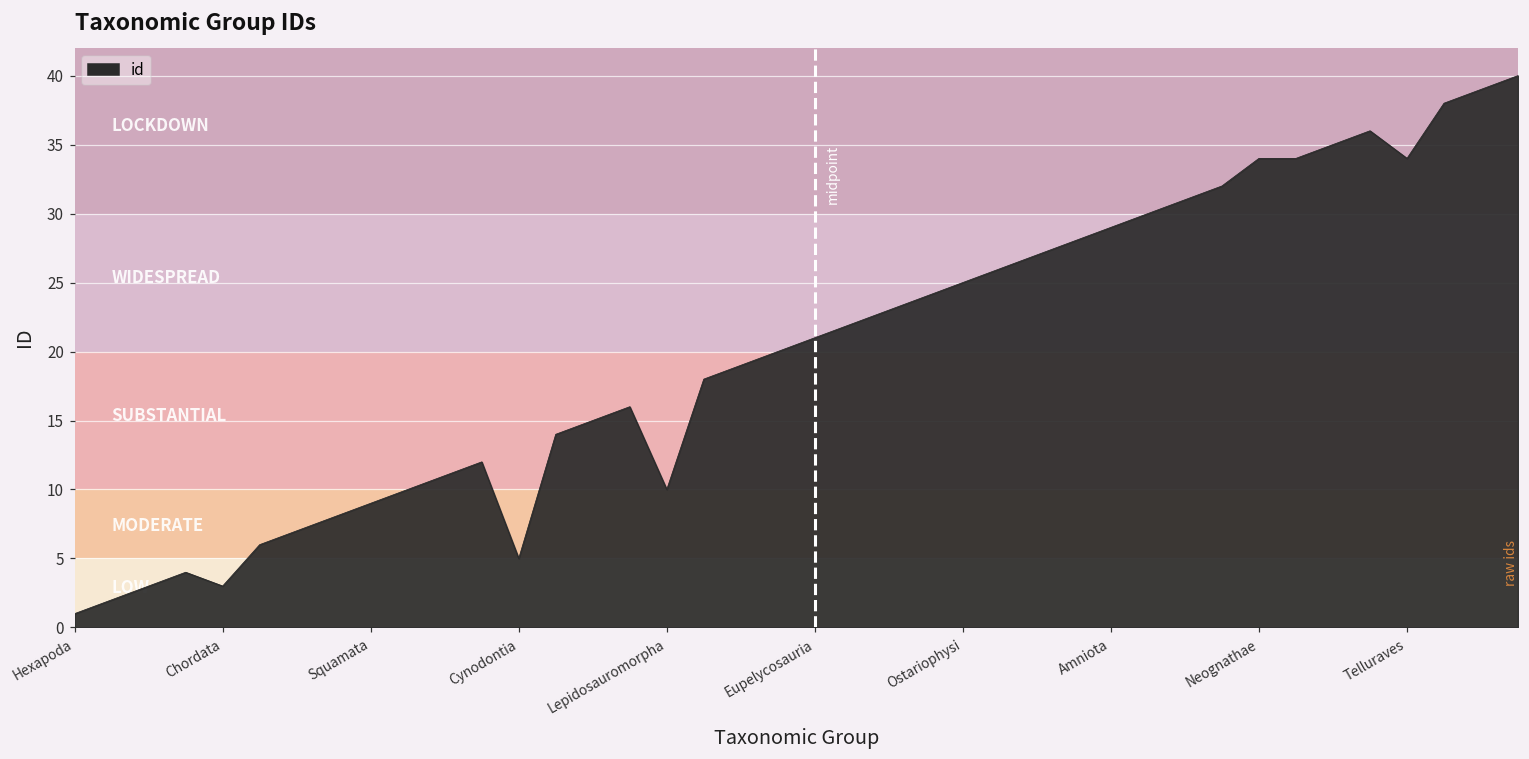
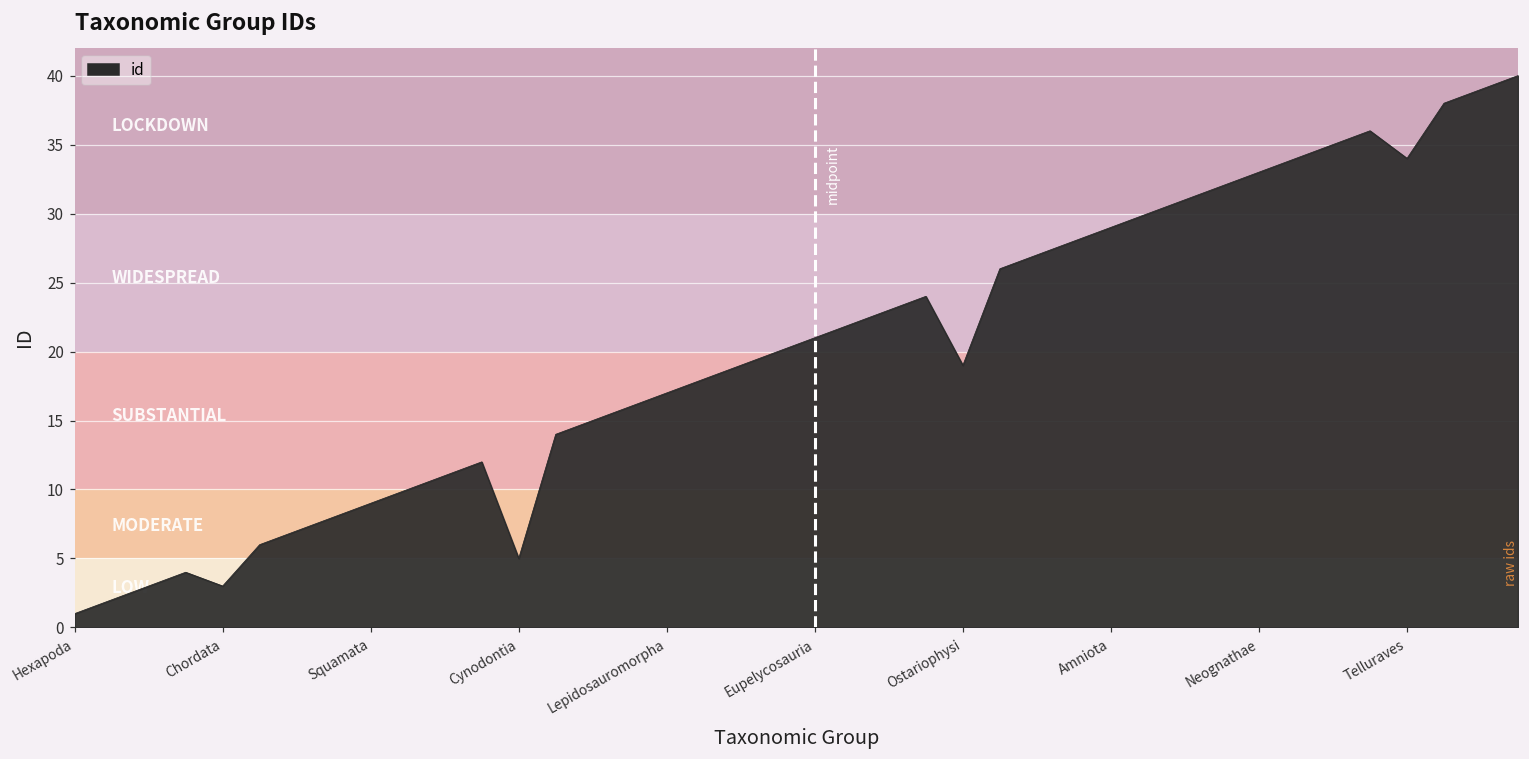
Lepidosauromorpha: 10 -> 17
Ostariophysi: 25 -> 19
Neognathae: 34 -> 33
